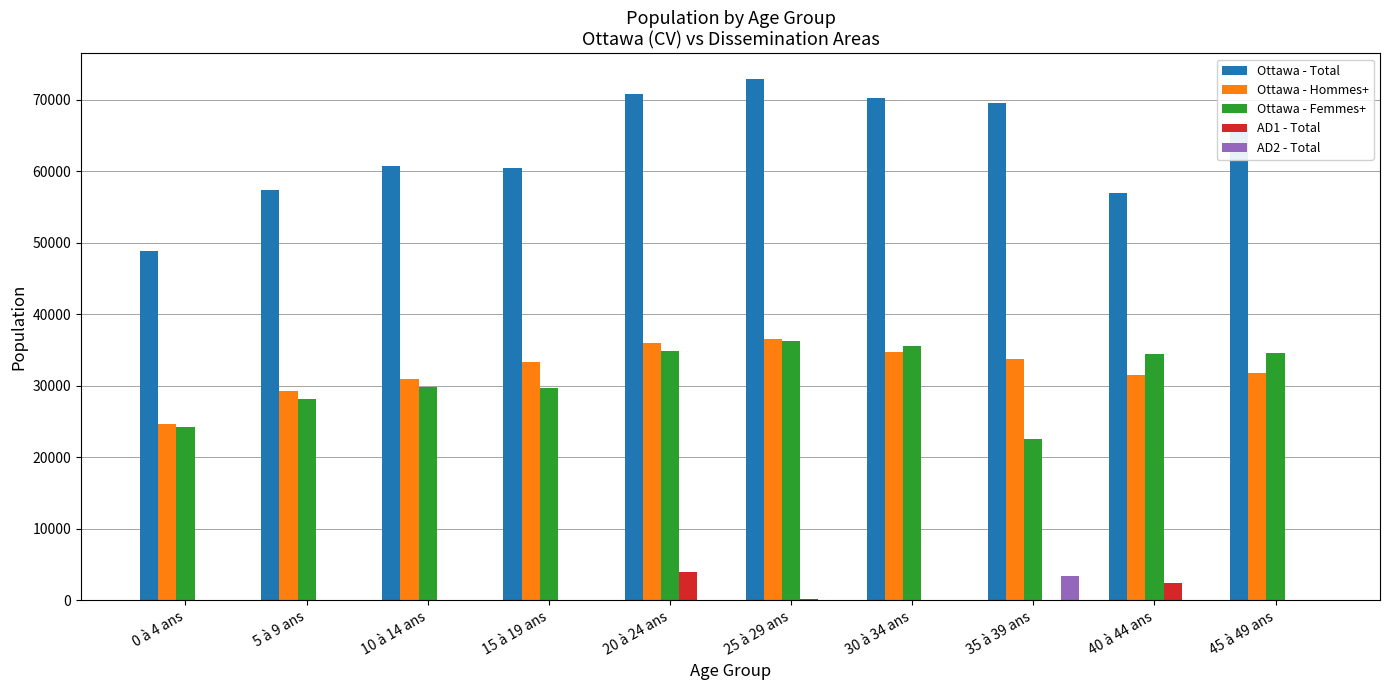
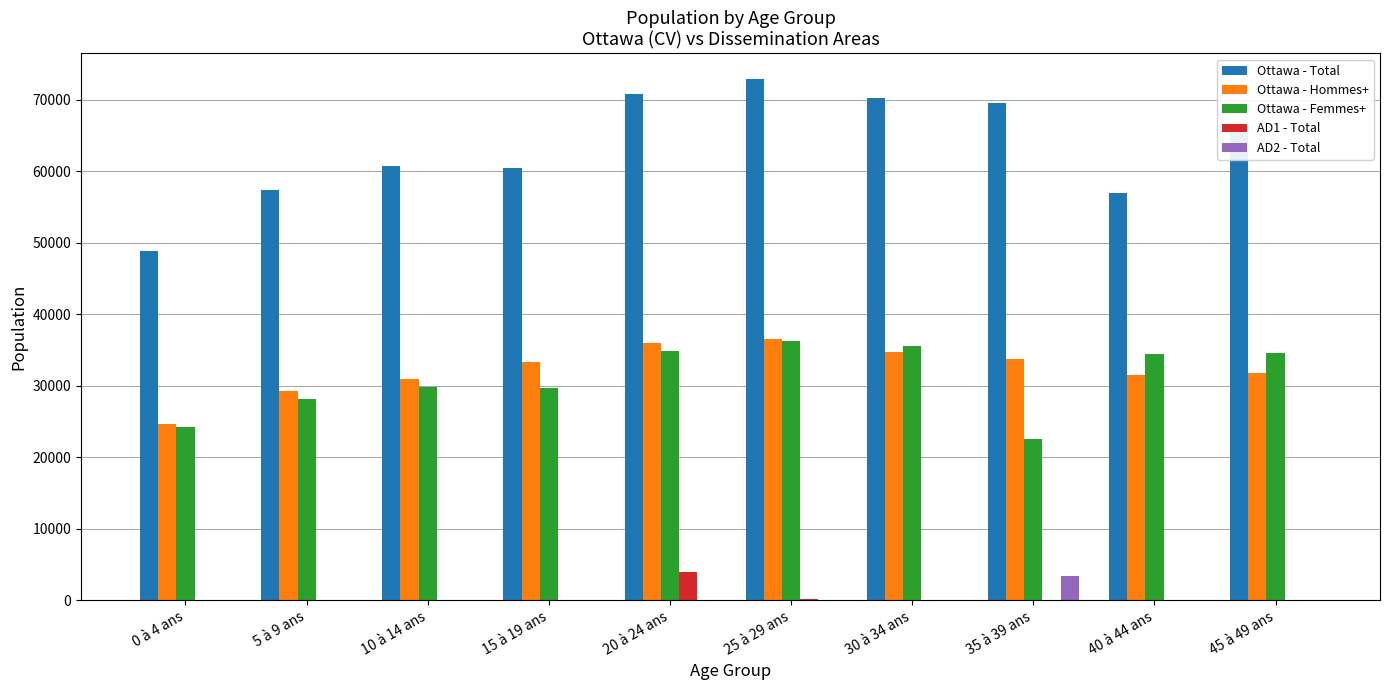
AD1 - Total, 40 à 44 ans: 2000 -> 0
